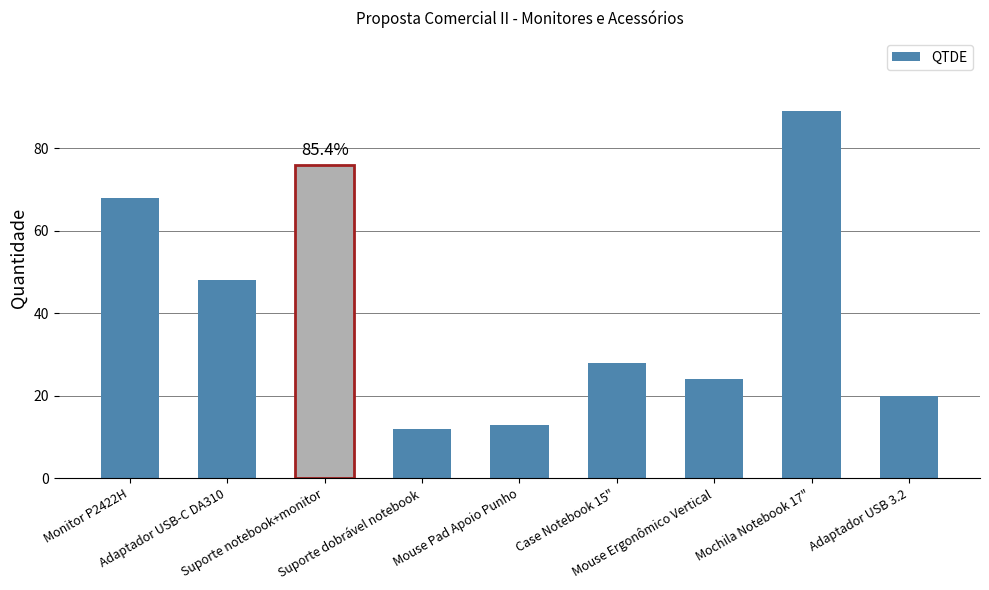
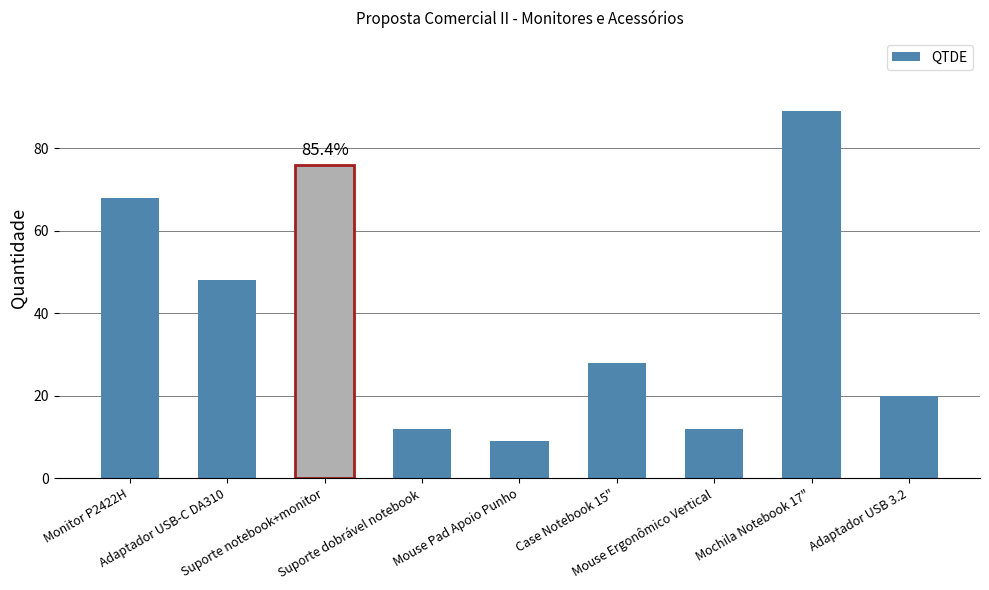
Mouse Pad Apoio Punho: 13 -> 9
Mouse Ergonômico Vertical: 24 -> 12
